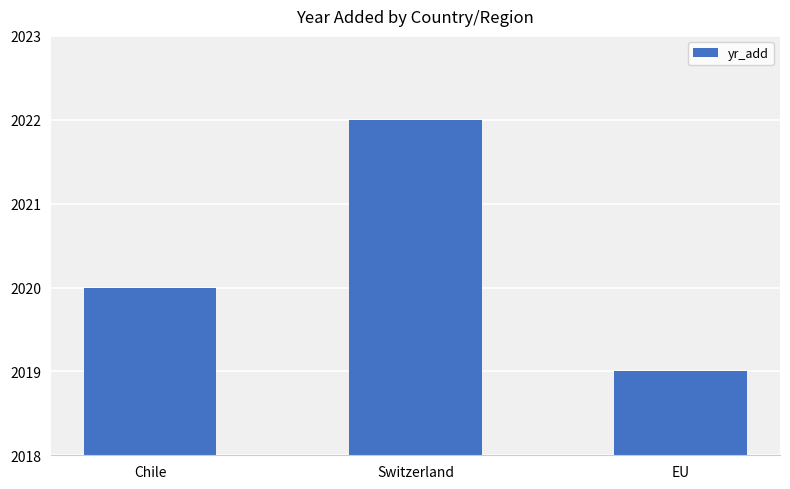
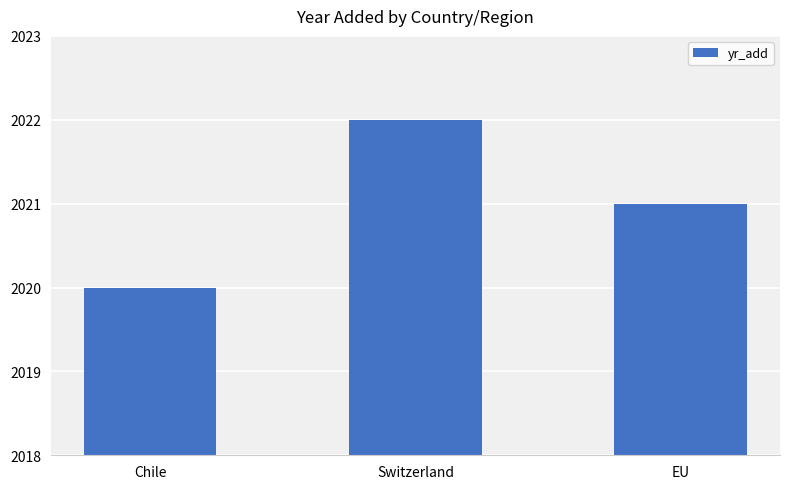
EU: 2019 -> 2021
